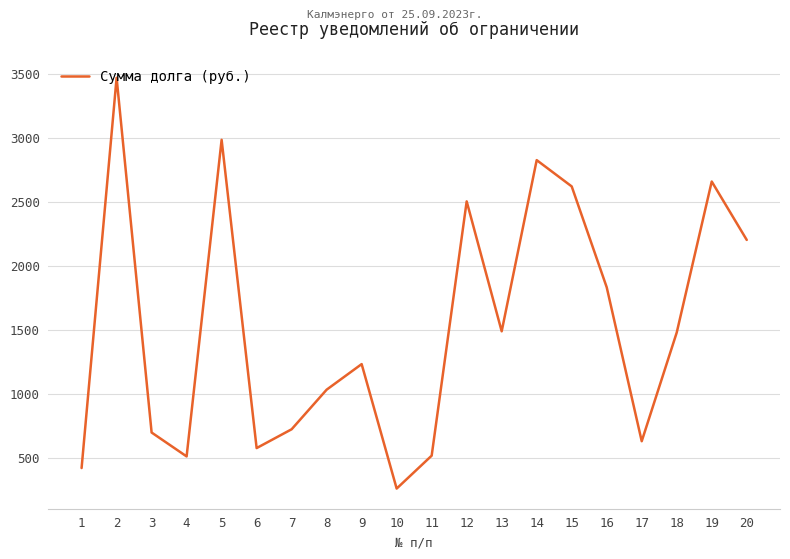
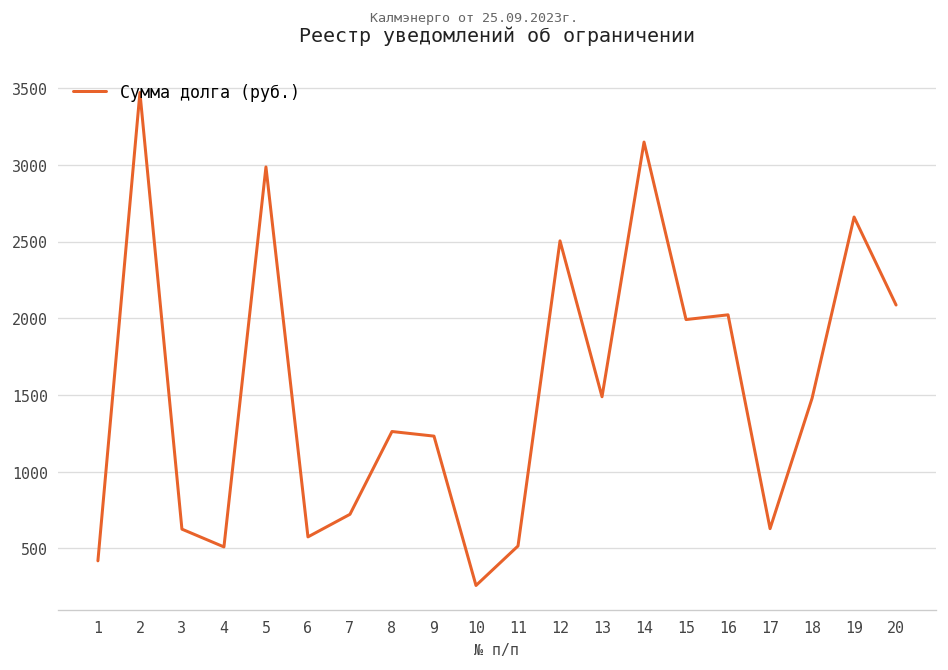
3: 700 -> 630
8: 1030 -> 1260
14: 2830 -> 3150
15: 2620 -> 1990
16: 1830 -> 2020
20: 2200 -> 2090
